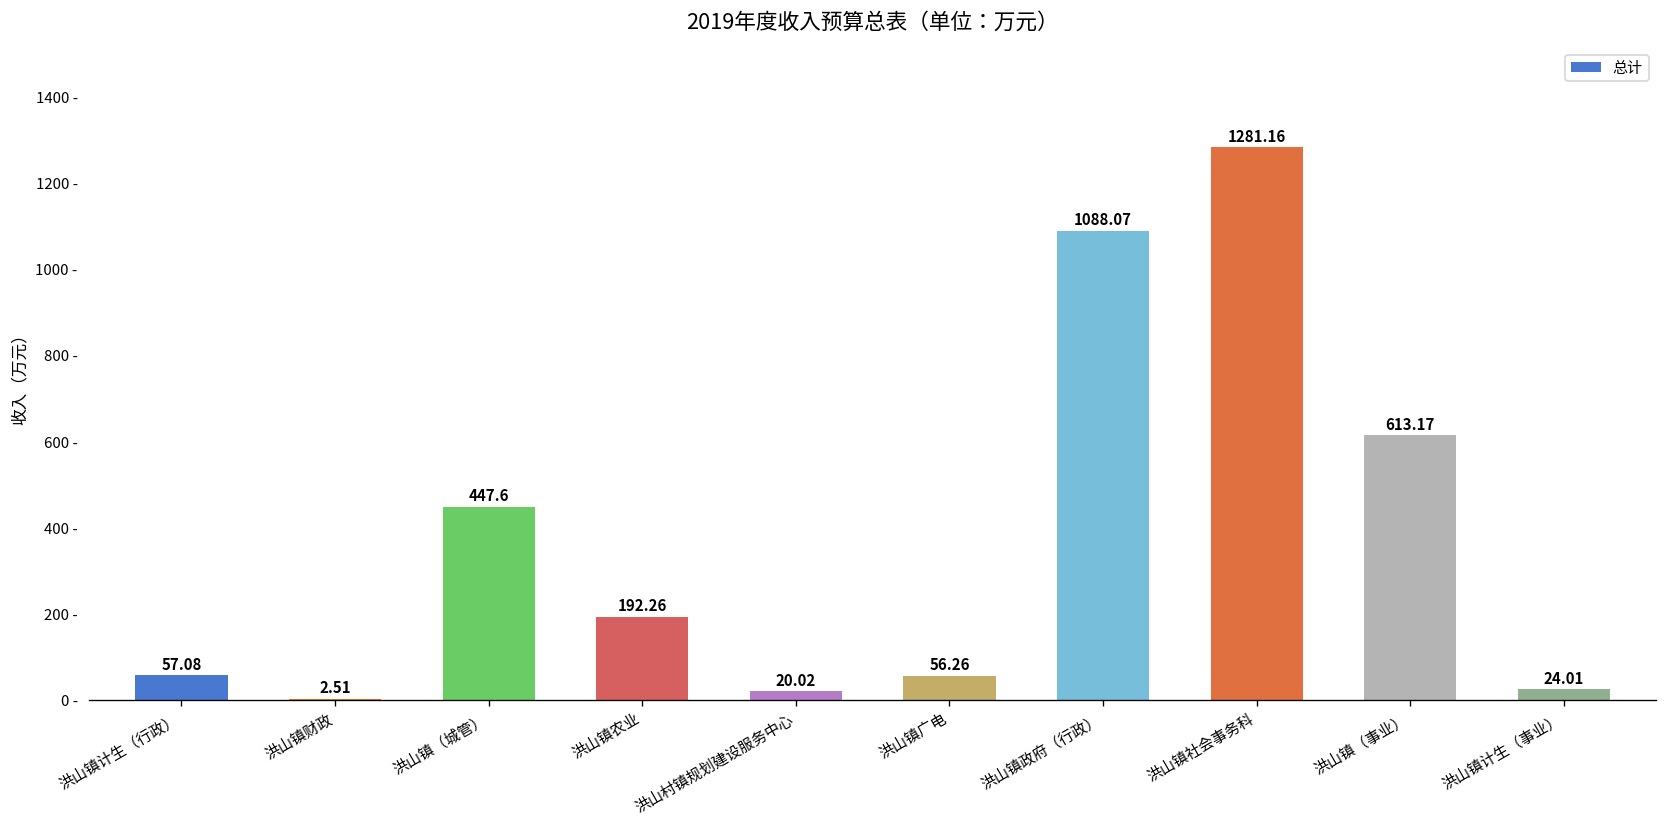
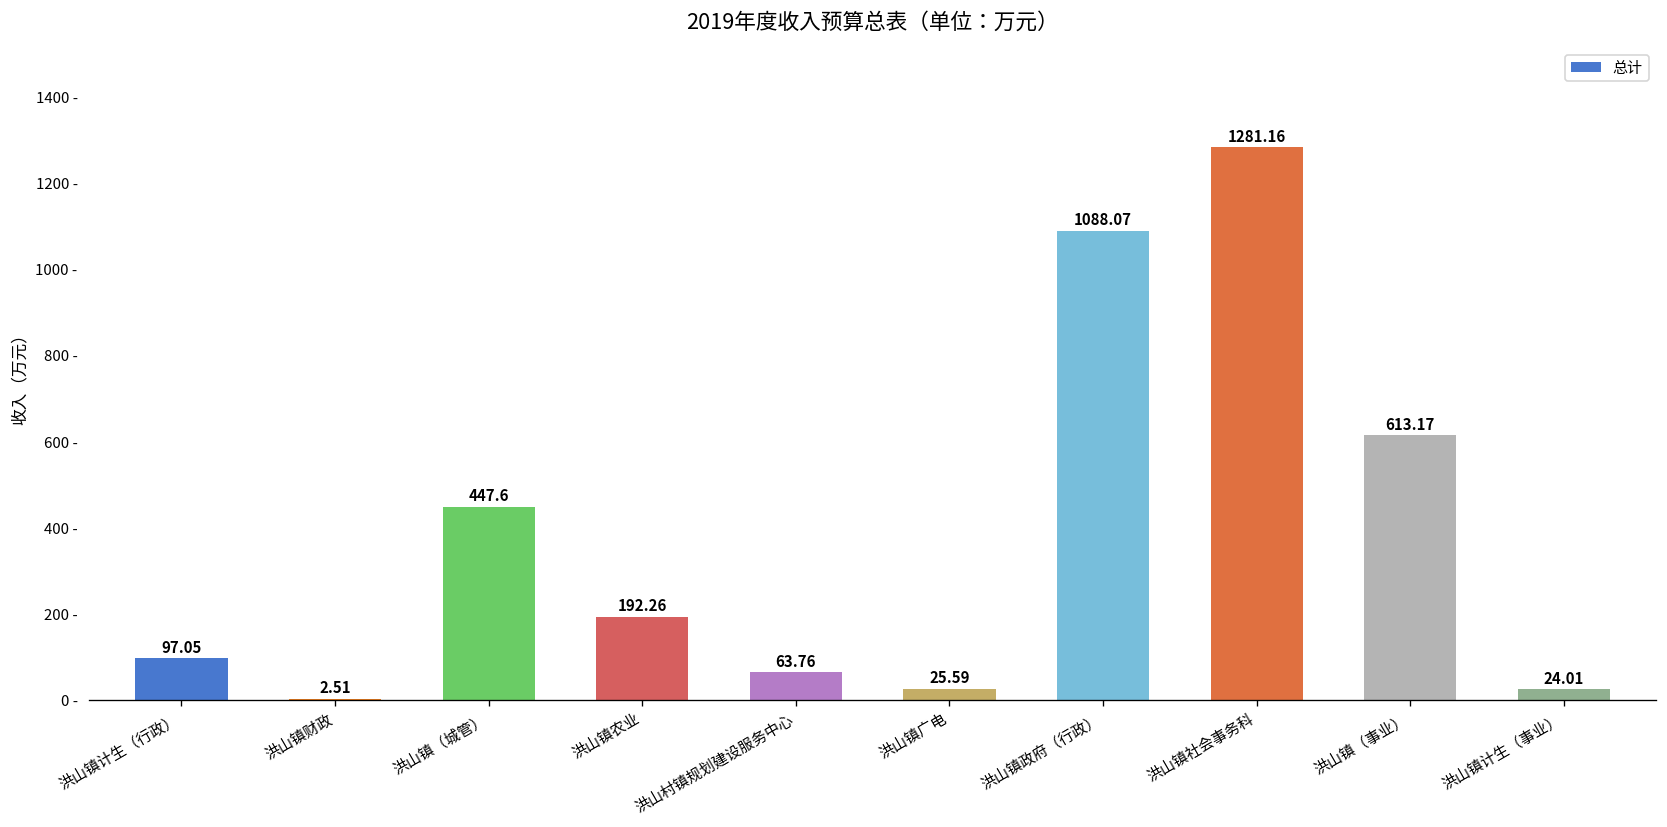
洪山镇计生（行政）: 57.08 -> 97.05
洪山村镇规划建设服务中心: 20.02 -> 63.76
洪山镇广电: 56.26 -> 25.59
